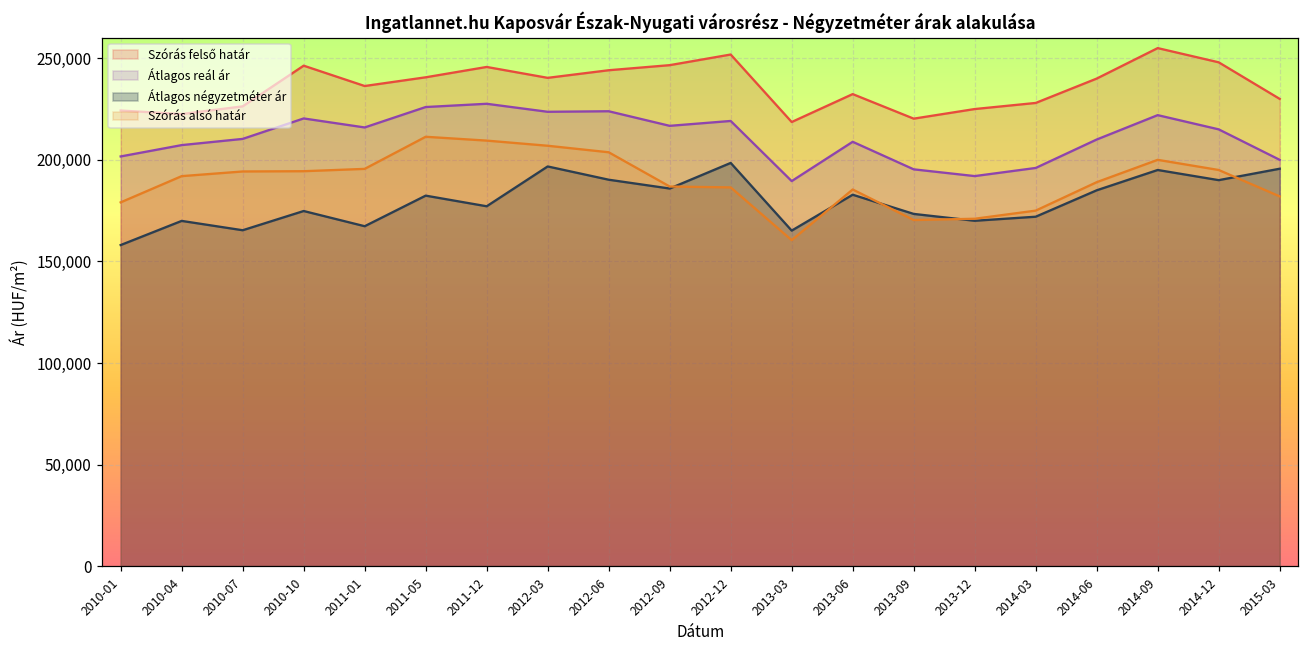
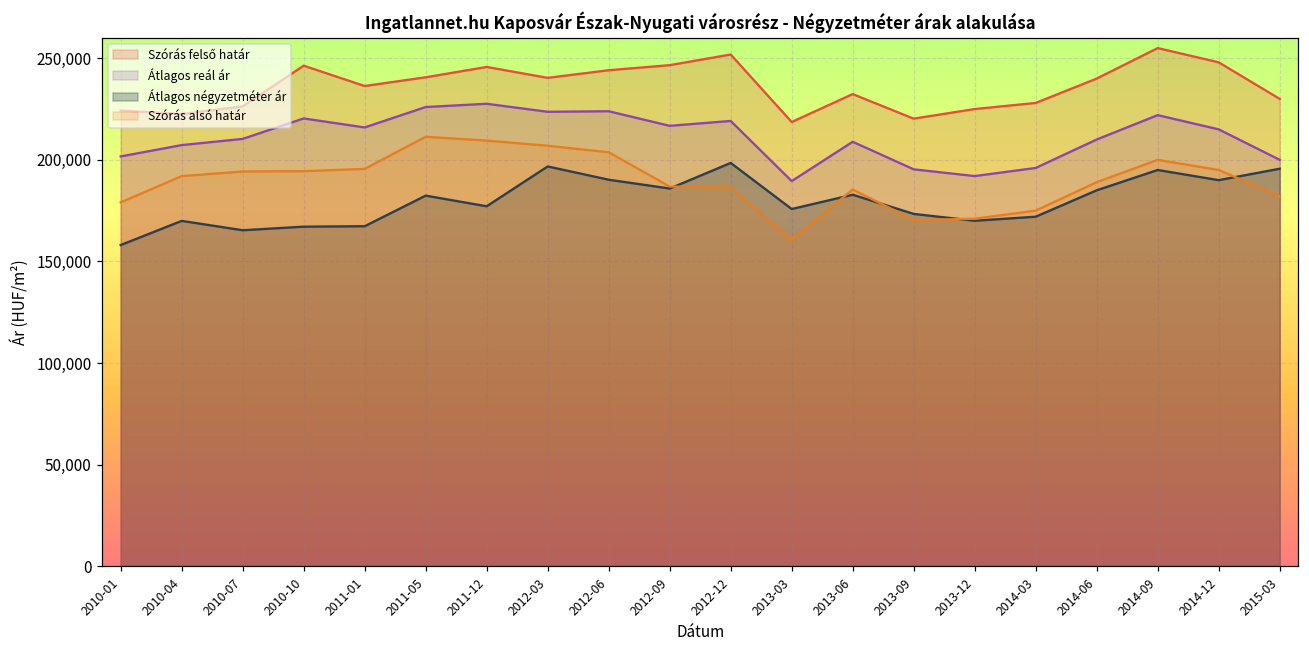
Átlagos négyzetméter ár, 2010-10: 175,000 -> 167,000
Átlagos négyzetméter ár, 2013-03: 165,000 -> 176,000
